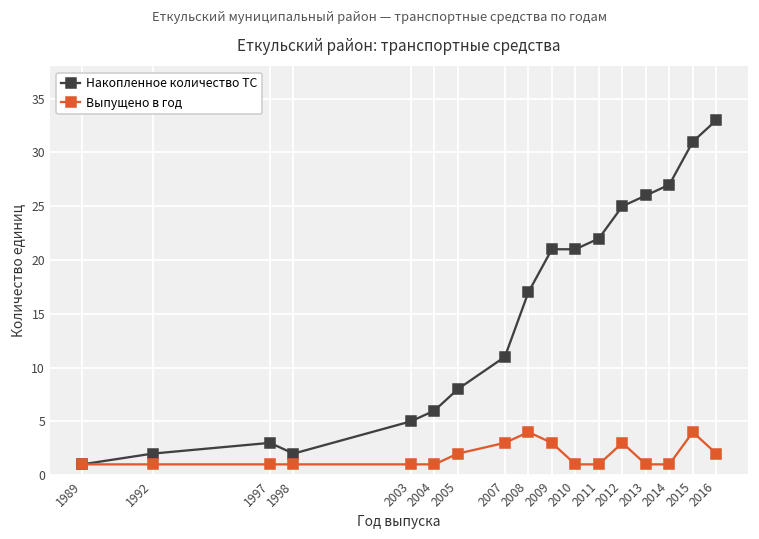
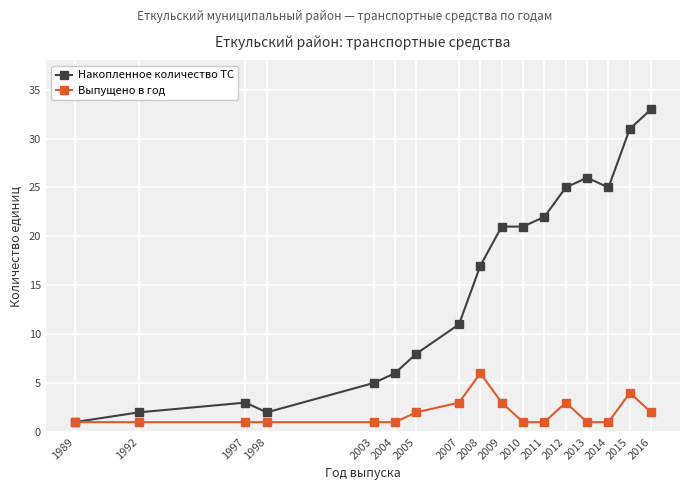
Выпущено в год, 2008: 4 -> 6
Накопленное количество ТС, 2014: 27 -> 25
